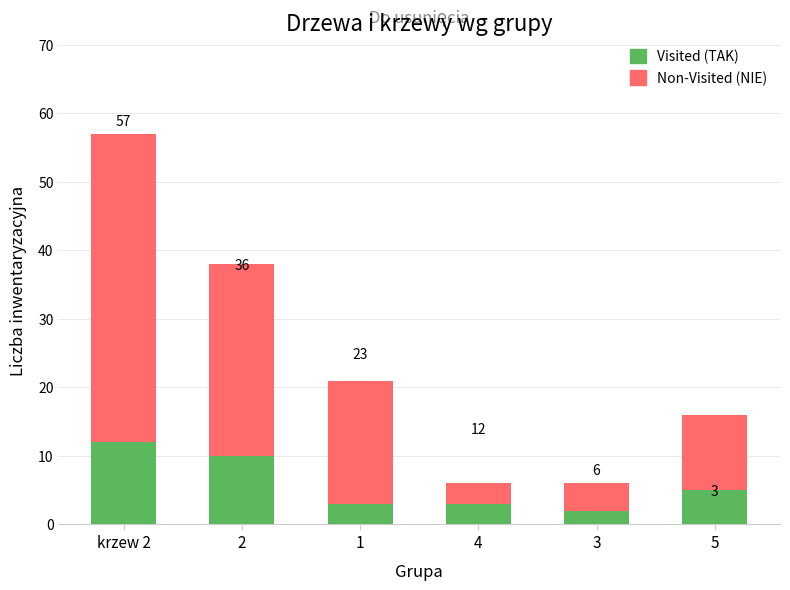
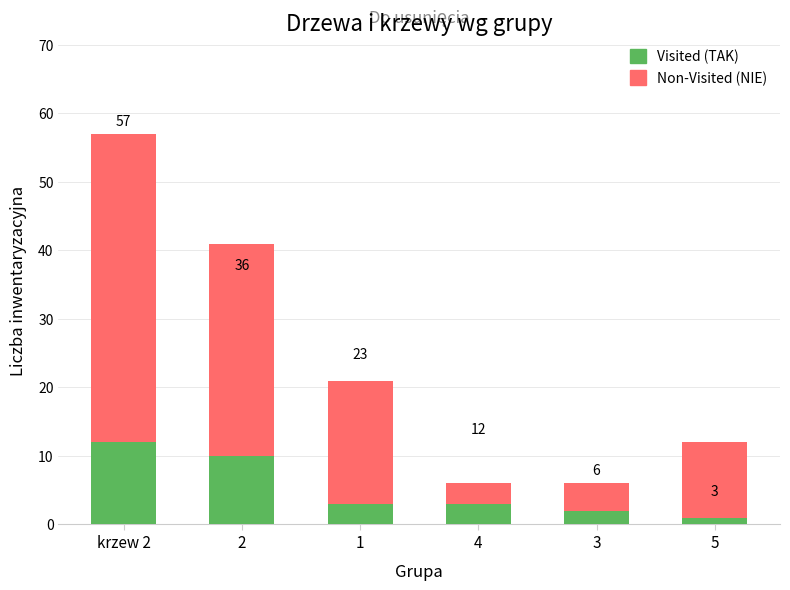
Non-Visited (NIE), 2: 28 -> 31
Visited (TAK), 5: 5 -> 1
